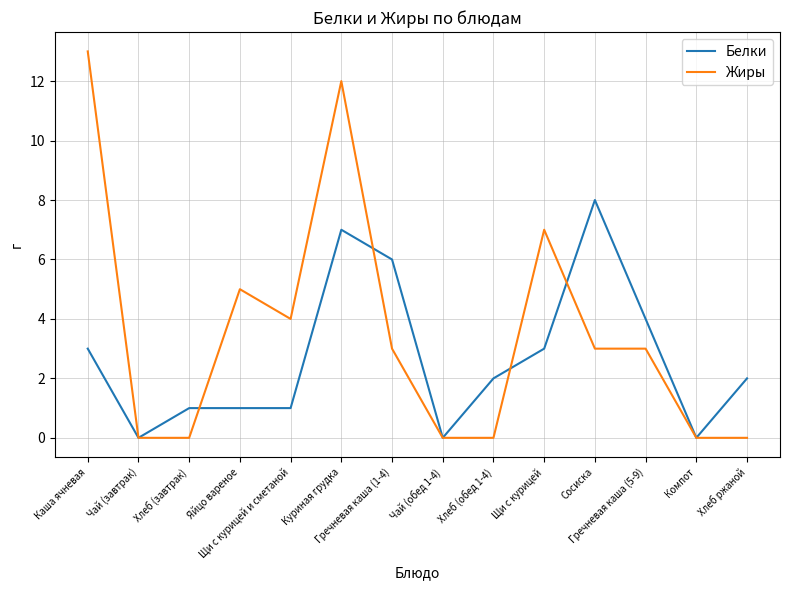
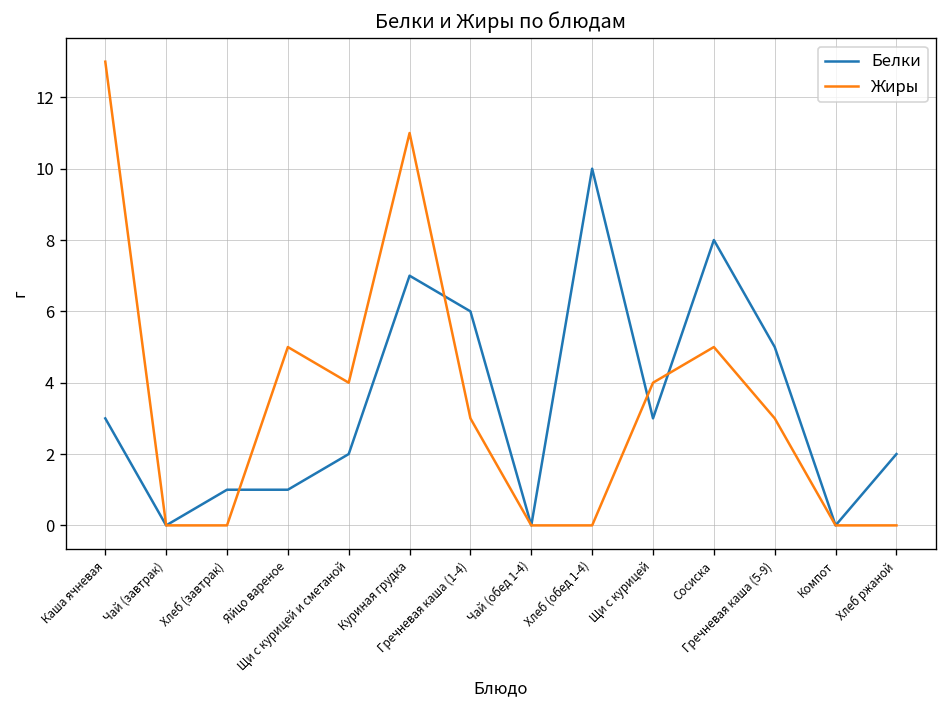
Белки, Щи с курицей и сметаной: 1 -> 2
Жиры, Куриная грудка: 12 -> 11
Белки, Хлеб (обед 1-4): 2 -> 10
Жиры, Щи с курицей: 7 -> 4
Жиры, Сосиска: 3 -> 5
Белки, Гречневая каша (5-9): 4 -> 5
